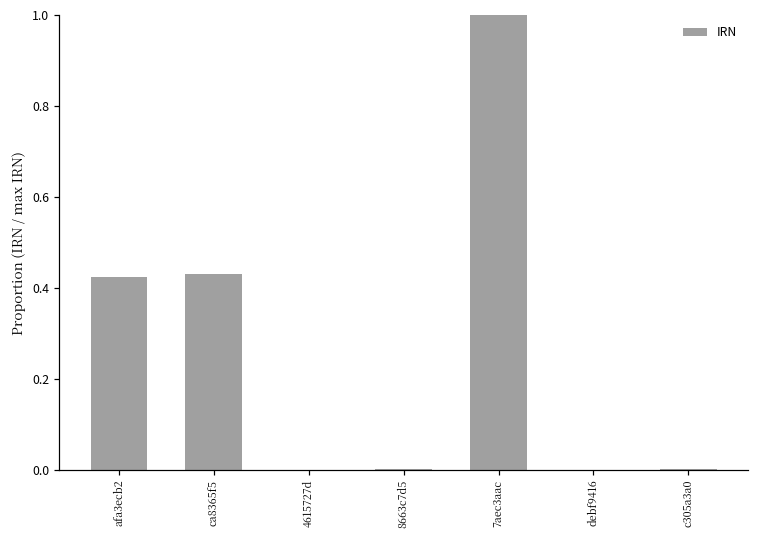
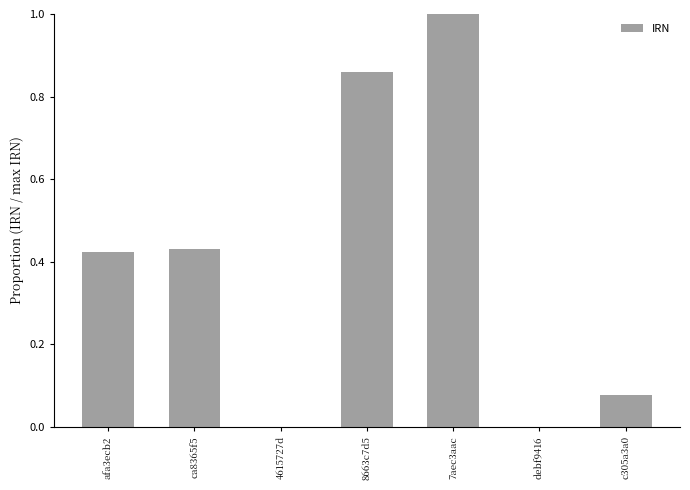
8663c7d5: 0.00 -> 0.86
c305a3a0: 0.00 -> 0.08
